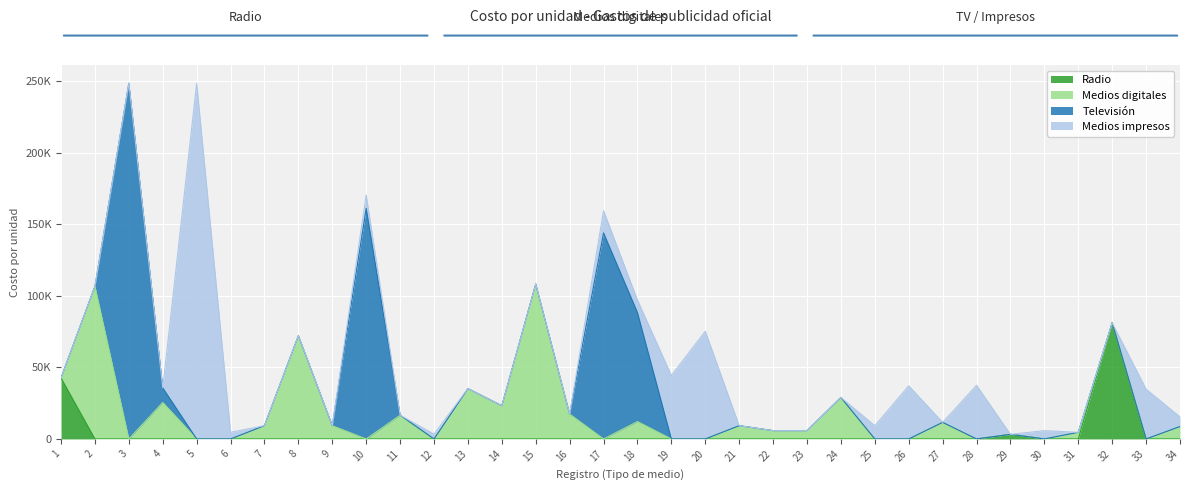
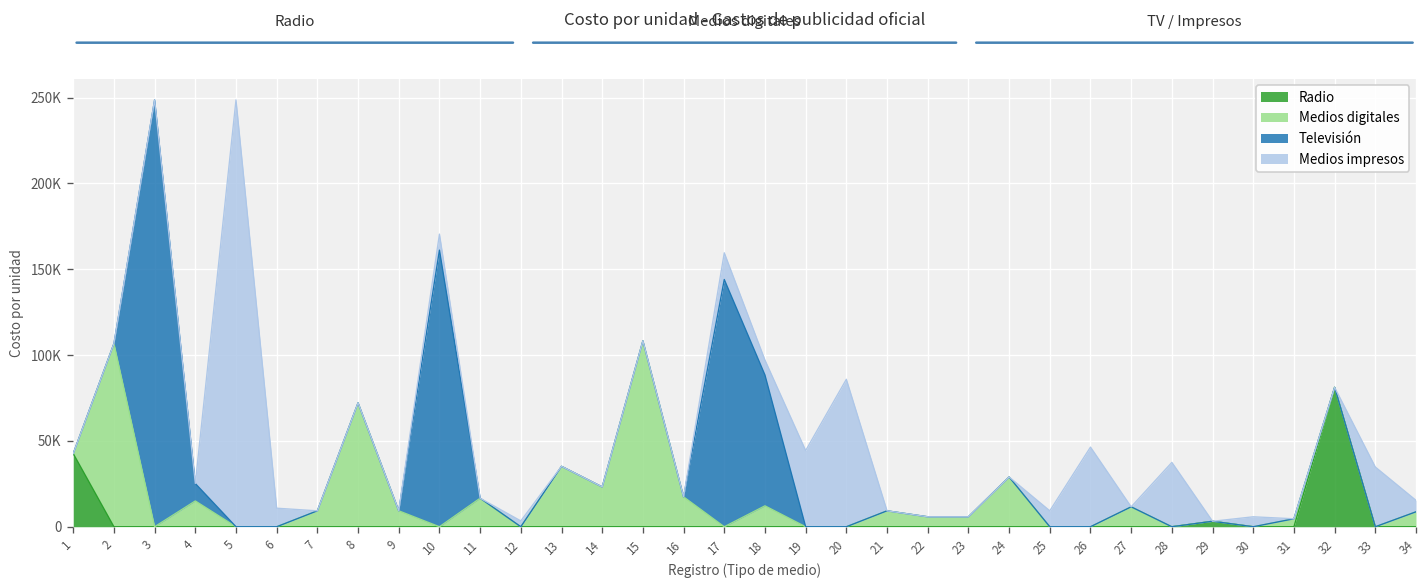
Medios digitales, 4: 26000 -> 15000
Medios impresos, 6: 5000 -> 11000
Medios impresos, 20: 75000 -> 86000
Medios impresos, 26: 37000 -> 46000
